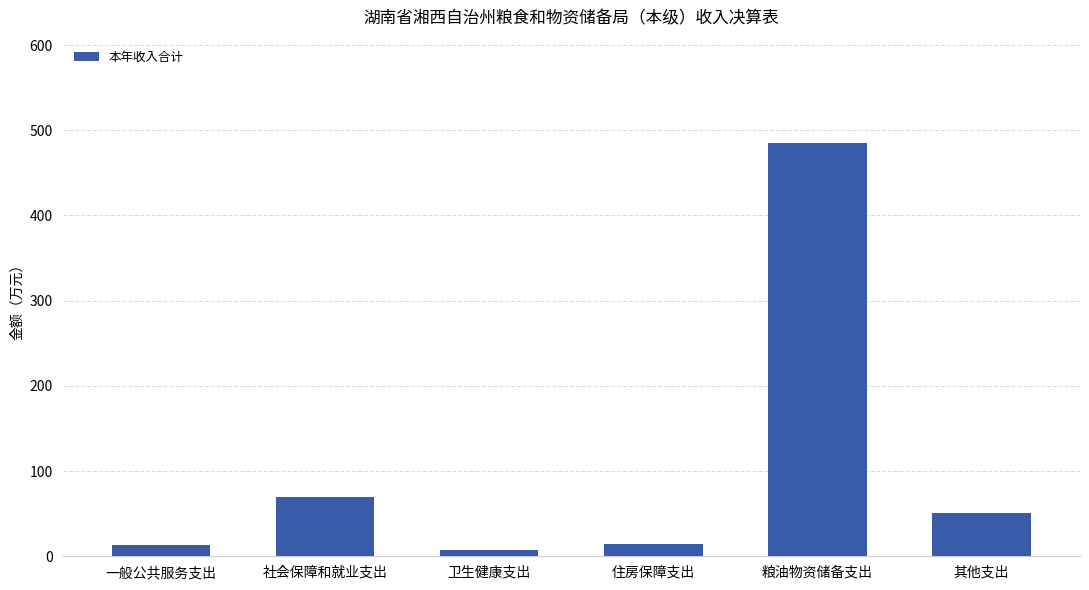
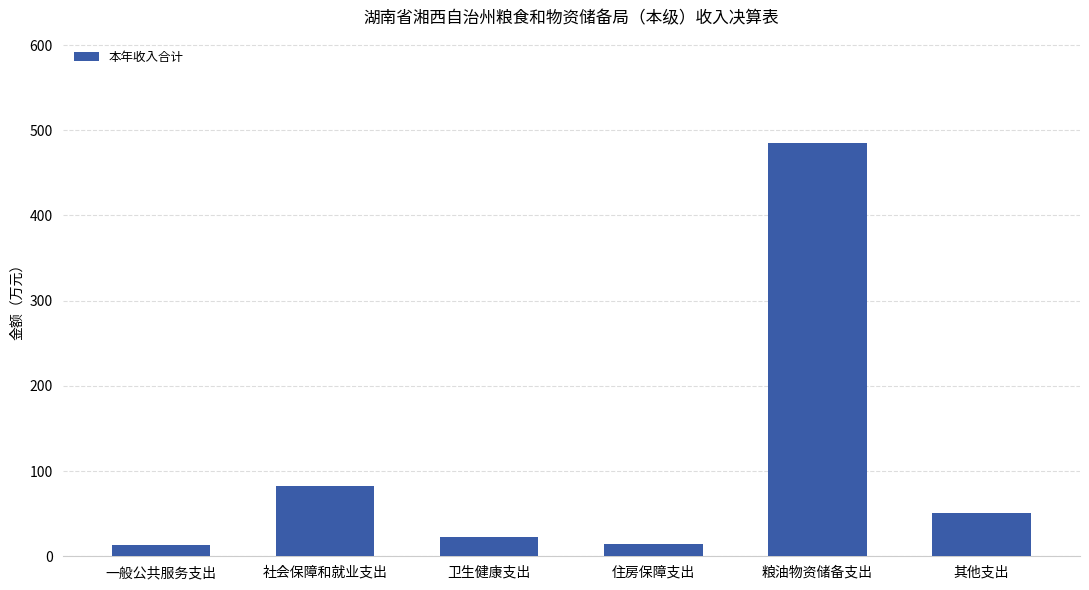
社会保障和就业支出: 70 -> 80
卫生健康支出: 10 -> 20
